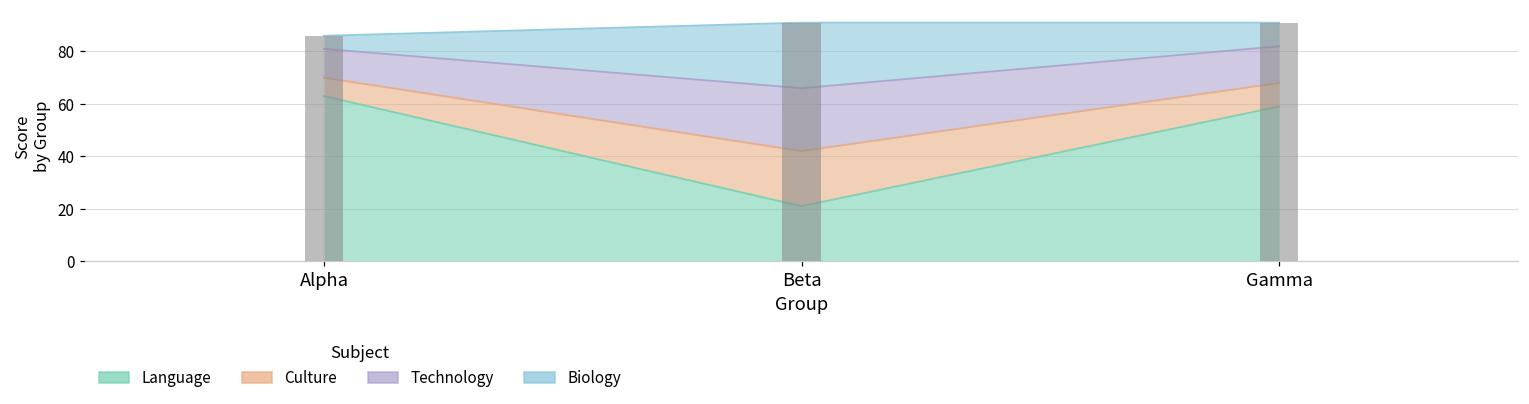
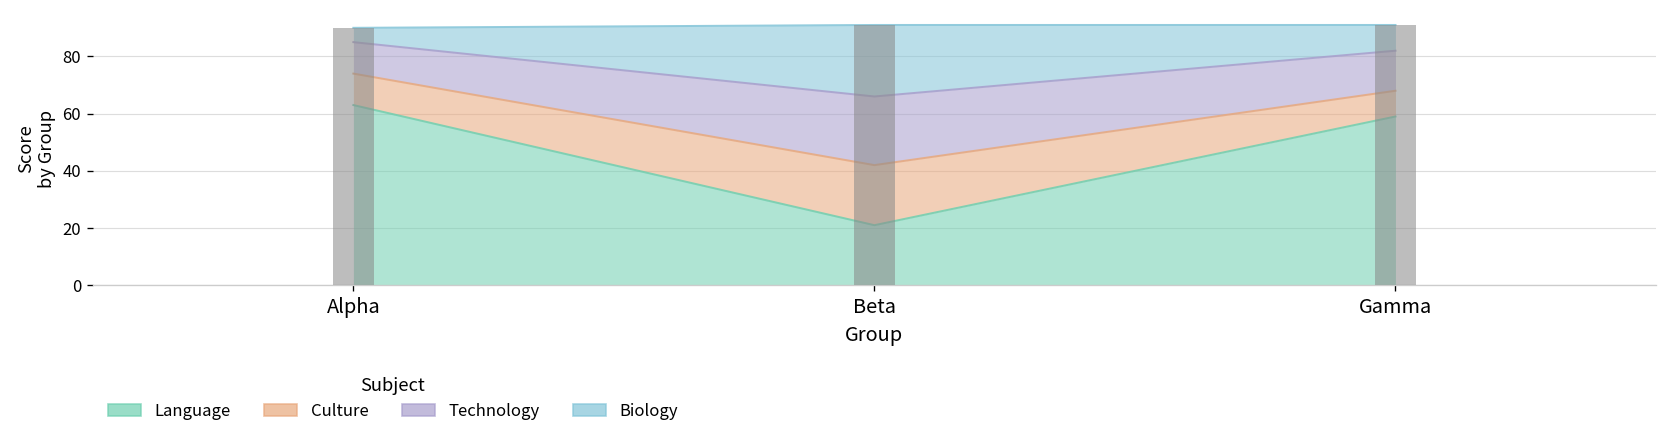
Culture, Alpha: 7 -> 11
